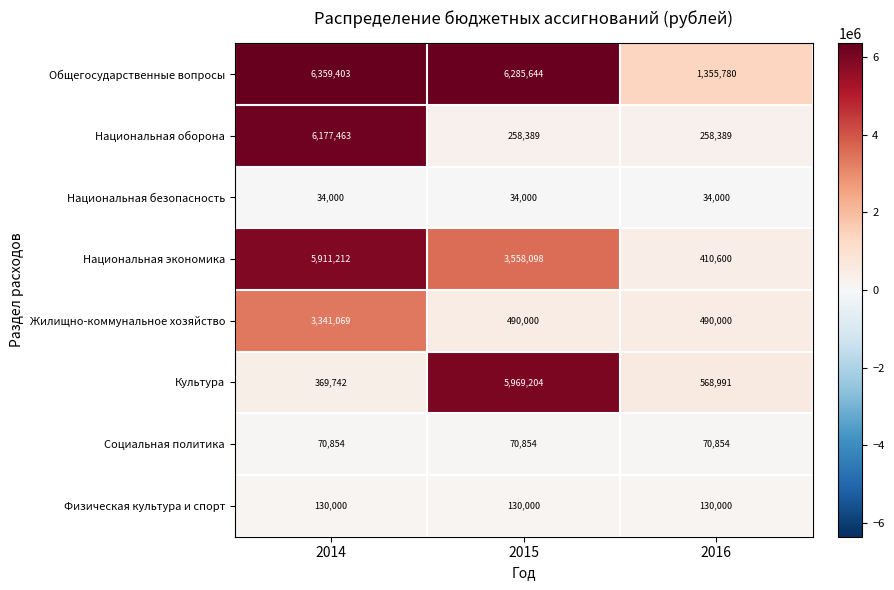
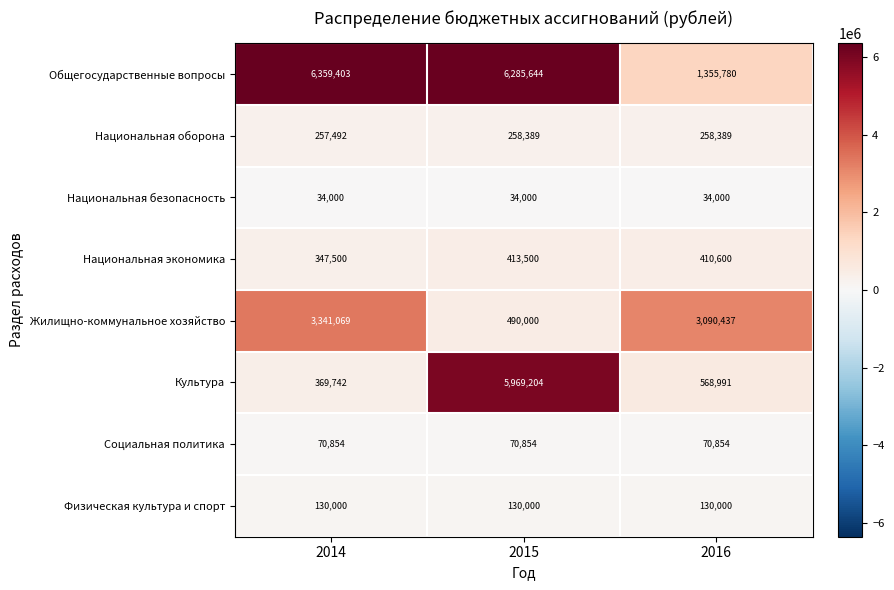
Национальная оборона, 2014: 6,177,463 -> 257,492
Национальная экономика, 2014: 5,911,212 -> 347,500
Национальная экономика, 2015: 3,558,098 -> 413,500
Жилищно-коммунальное хозяйство, 2016: 490,000 -> 3,090,437
